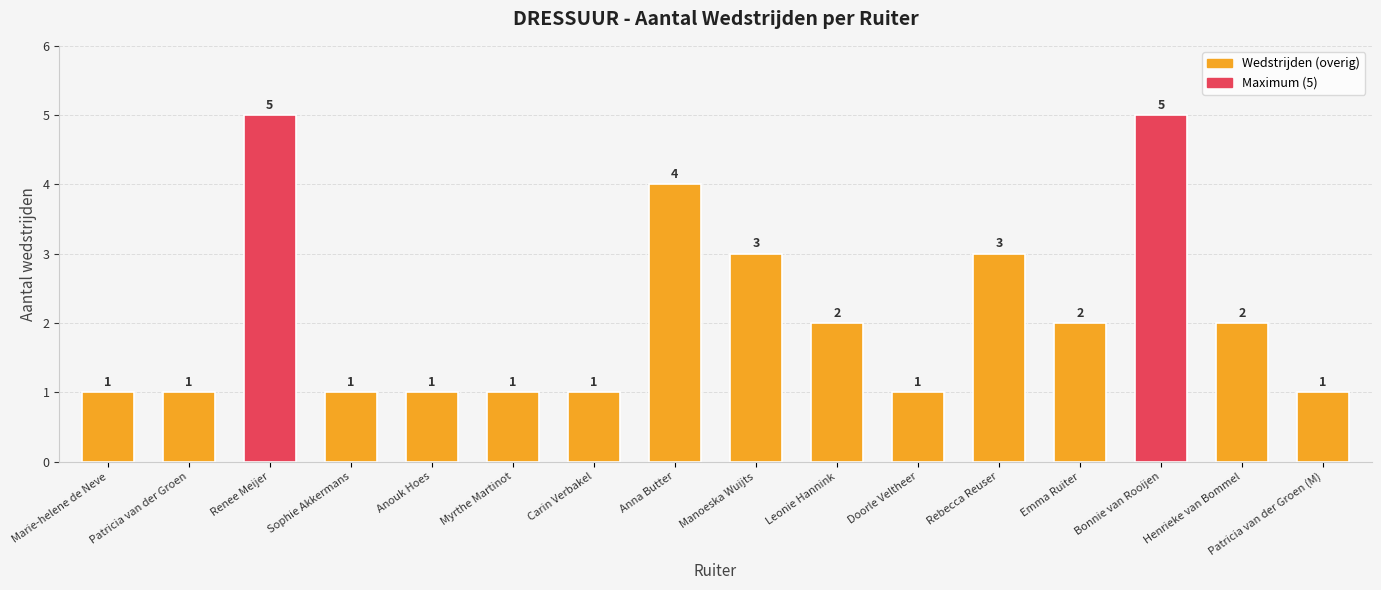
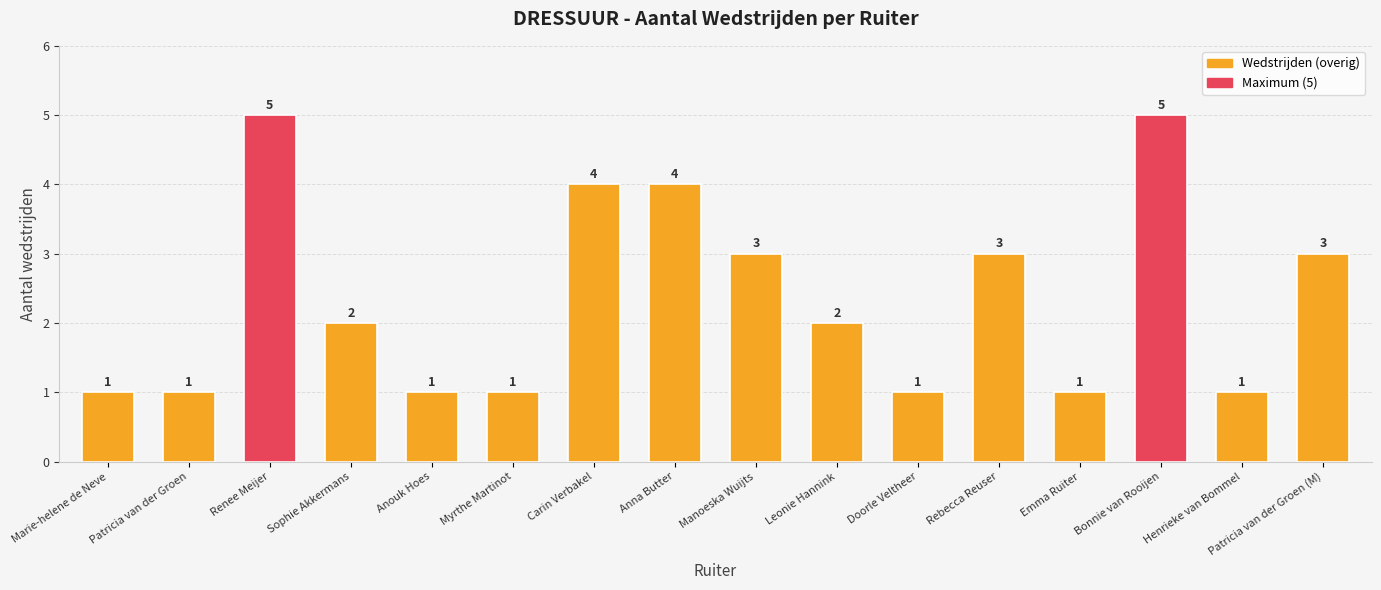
Sophie Akkermans: 1 -> 2
Carin Verbakel: 1 -> 4
Emma Ruiter: 2 -> 1
Henrieke van Bommel: 2 -> 1
Patricia van der Groen (M): 1 -> 3
